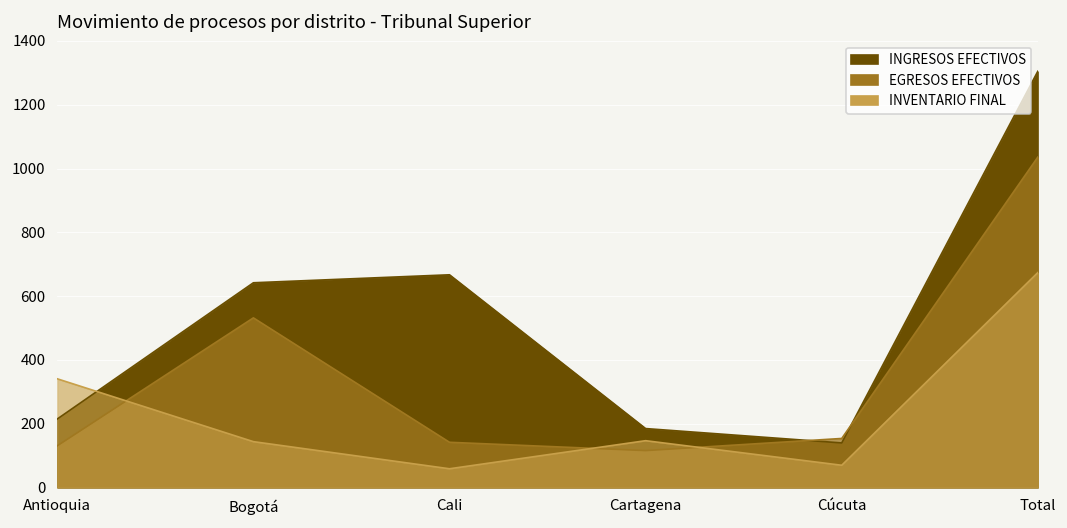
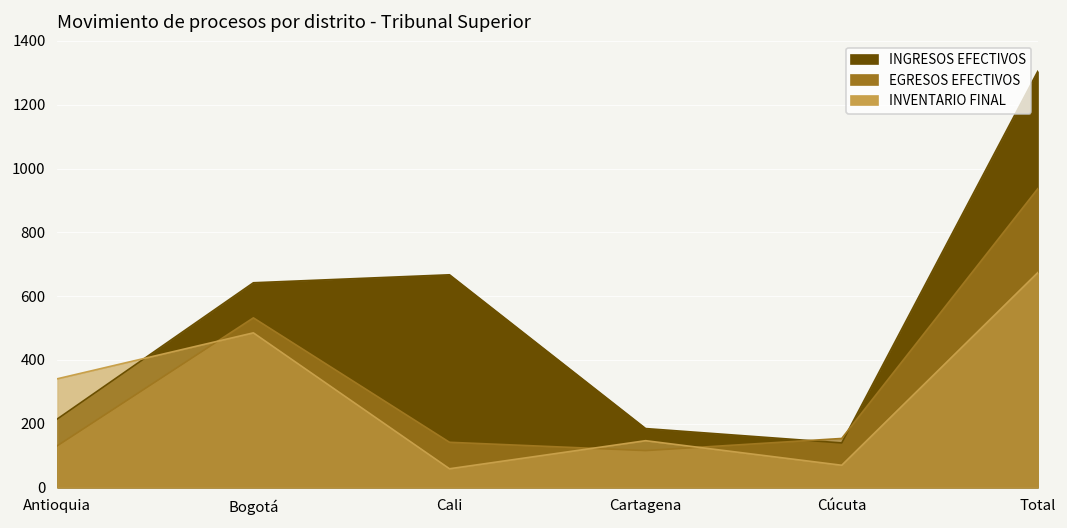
INVENTARIO FINAL, Bogotá: 140 -> 490
EGRESOS EFECTIVOS, Total: 1040 -> 940
